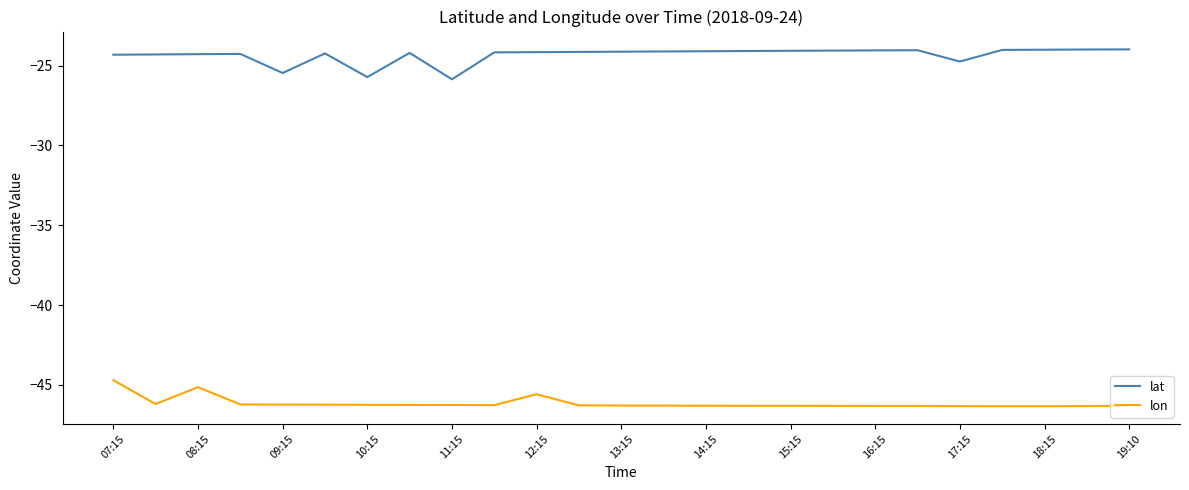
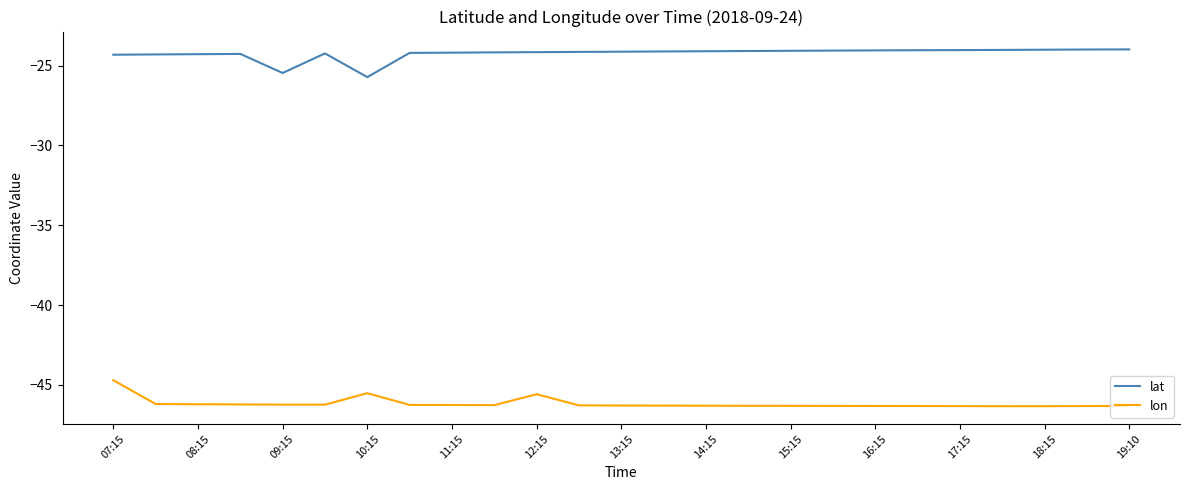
lon, 08:15: -45.1 -> -46.2
lon, 10:15: -46.2 -> -45.5
lat, 11:15: -25.9 -> -24.2
lat, 17:15: -24.7 -> -24.0
